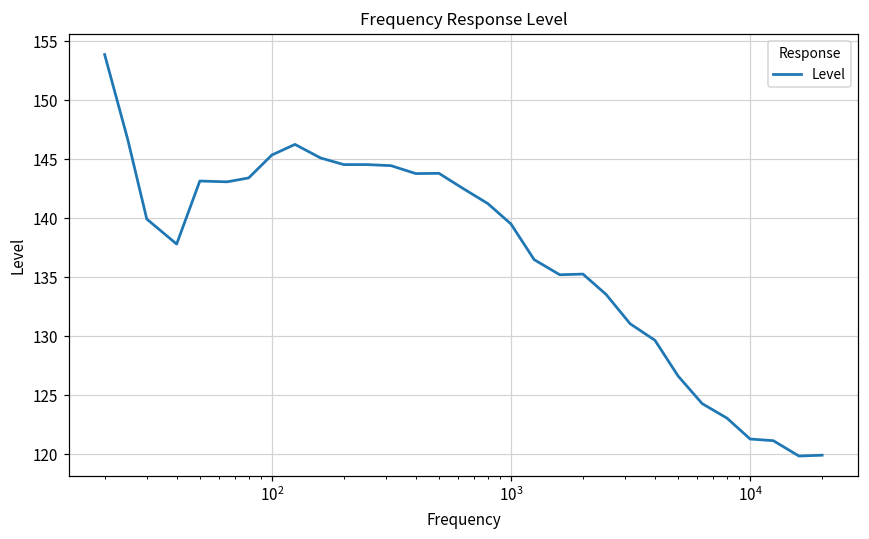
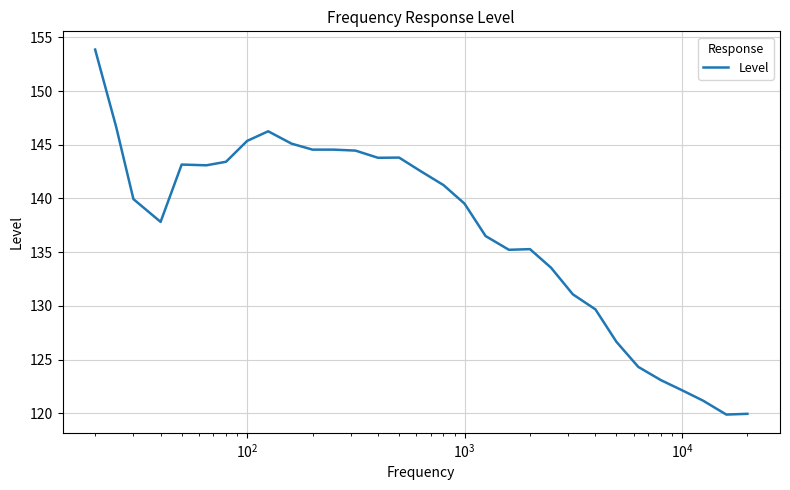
10^4: 121.3 -> 122.1
